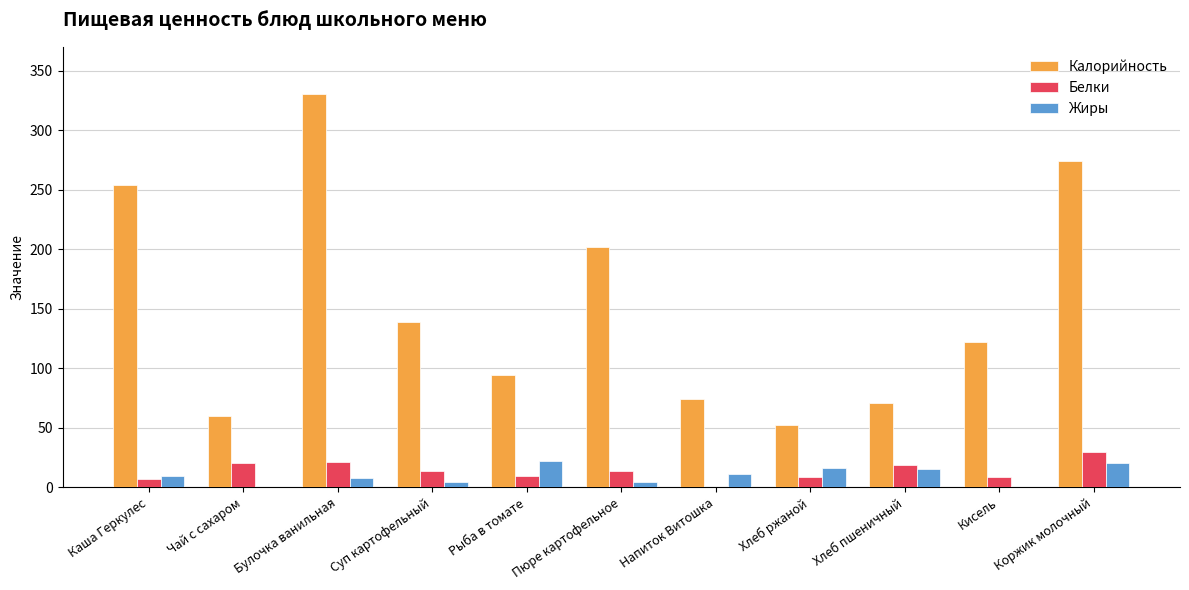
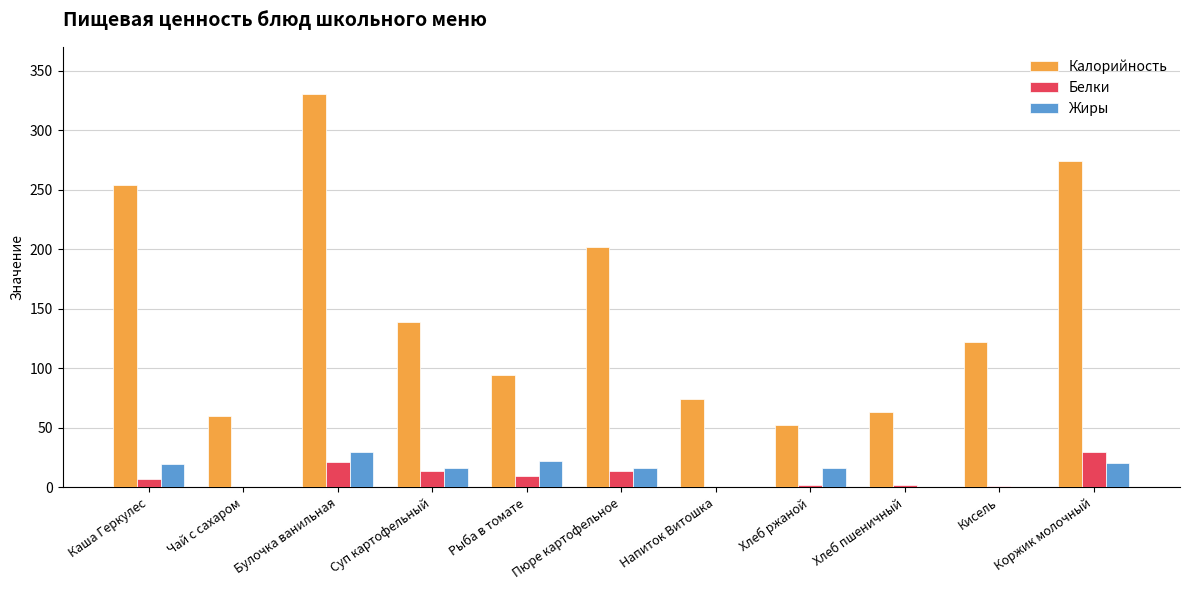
Жиры, Каша Геркулес: 9 -> 20
Белки, Чай с сахаром: 20 -> 0
Жиры, Булочка ванильная: 8 -> 29
Жиры, Суп картофельный: 4 -> 17
Жиры, Пюре картофельное: 5 -> 16
Жиры, Напиток Витошка: 11 -> 0
Белки, Хлеб ржаной: 9 -> 2
Калорийность, Хлеб пшеничный: 71 -> 63
Белки, Хлеб пшеничный: 19 -> 2
Жиры, Хлеб пшеничный: 16 -> 0
Белки, Кисель: 9 -> 1
